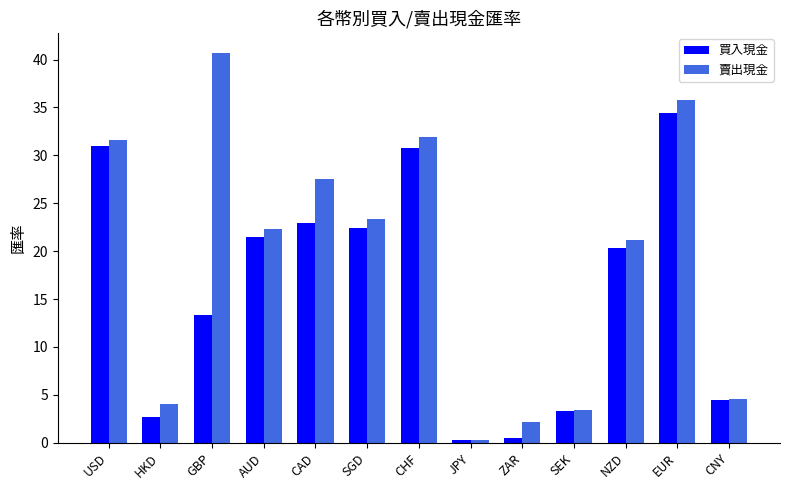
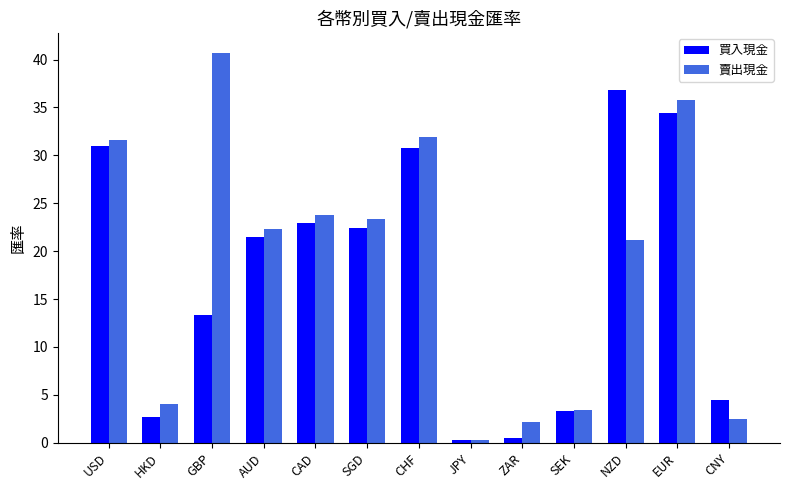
賣出現金, CAD: 28 -> 24
買入現金, NZD: 20 -> 37
賣出現金, CNY: 5 -> 2
